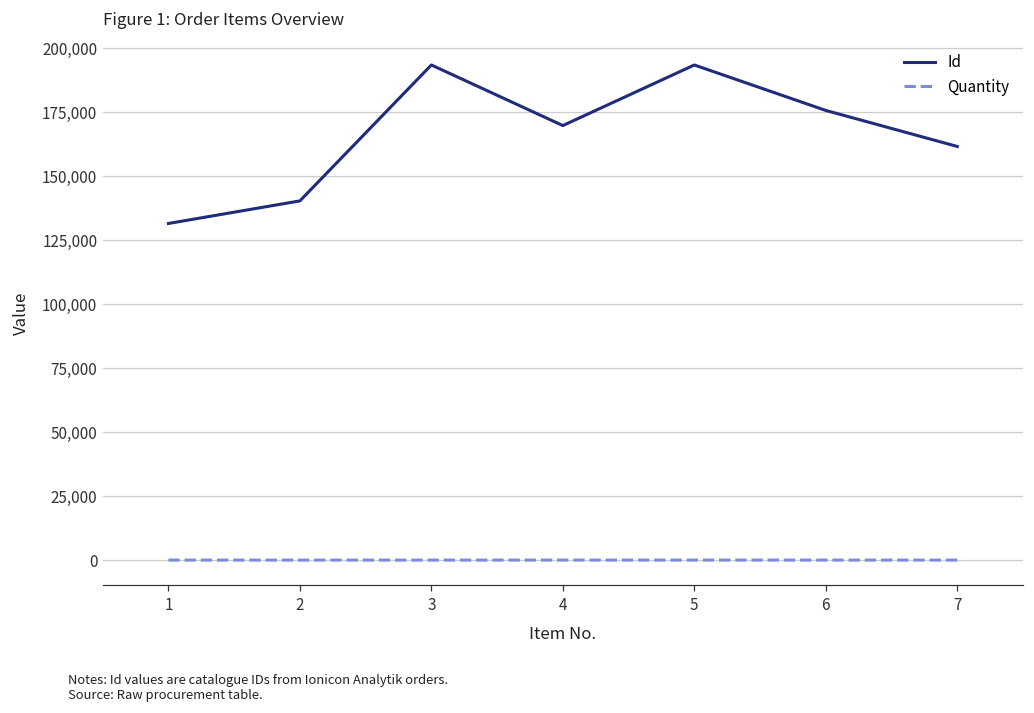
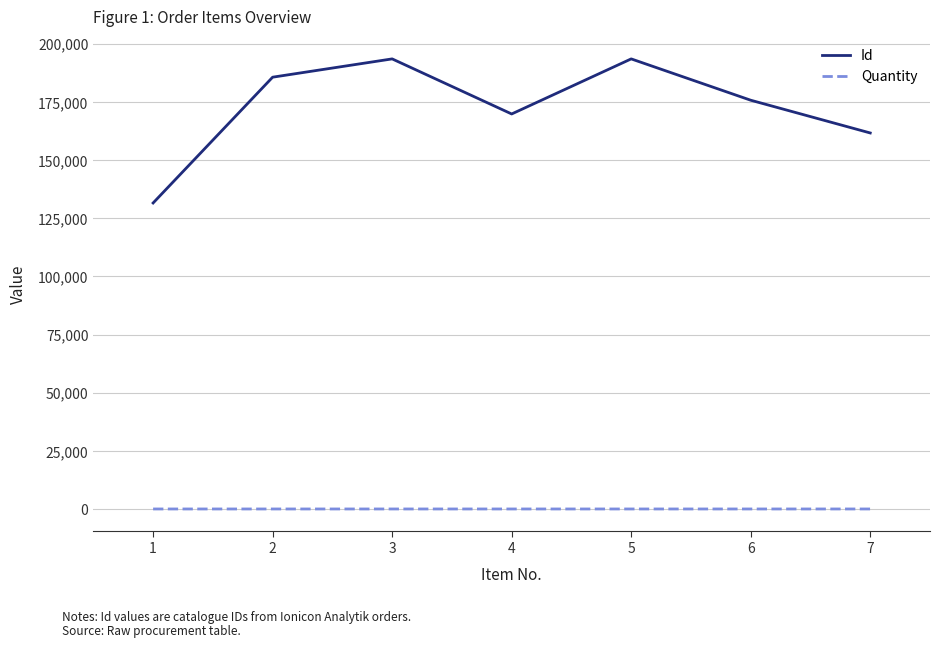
Id, 2: 140,000 -> 186,000
